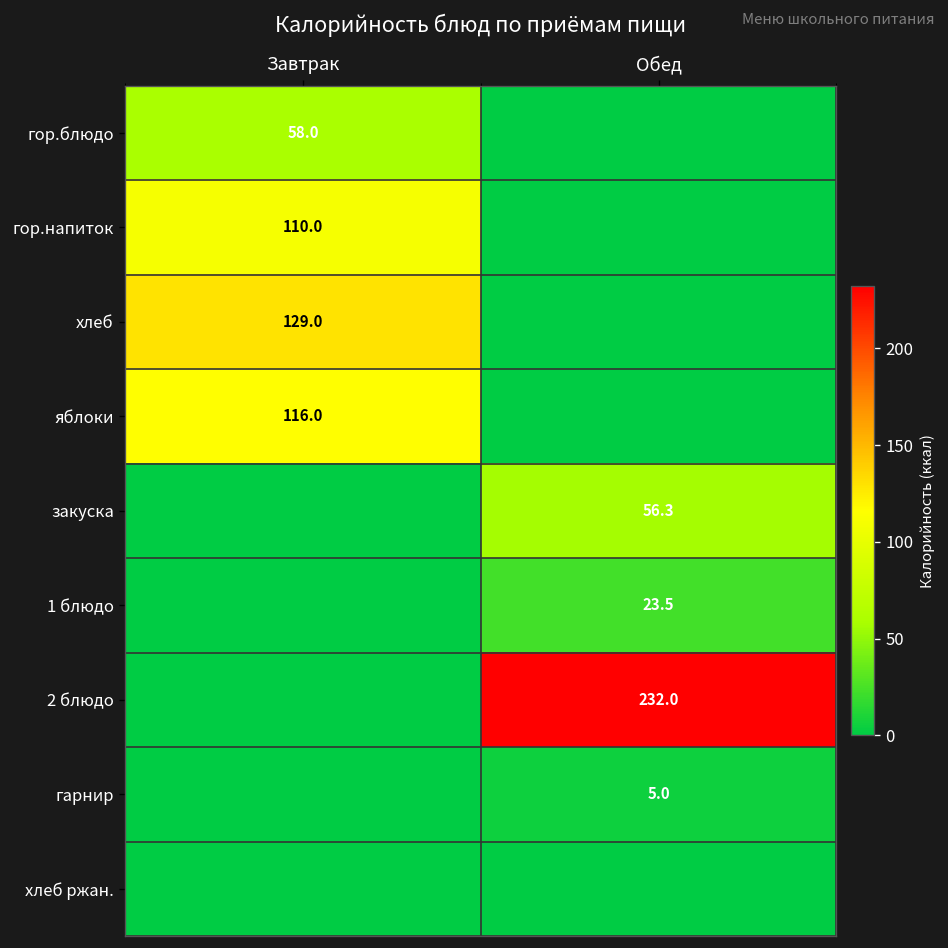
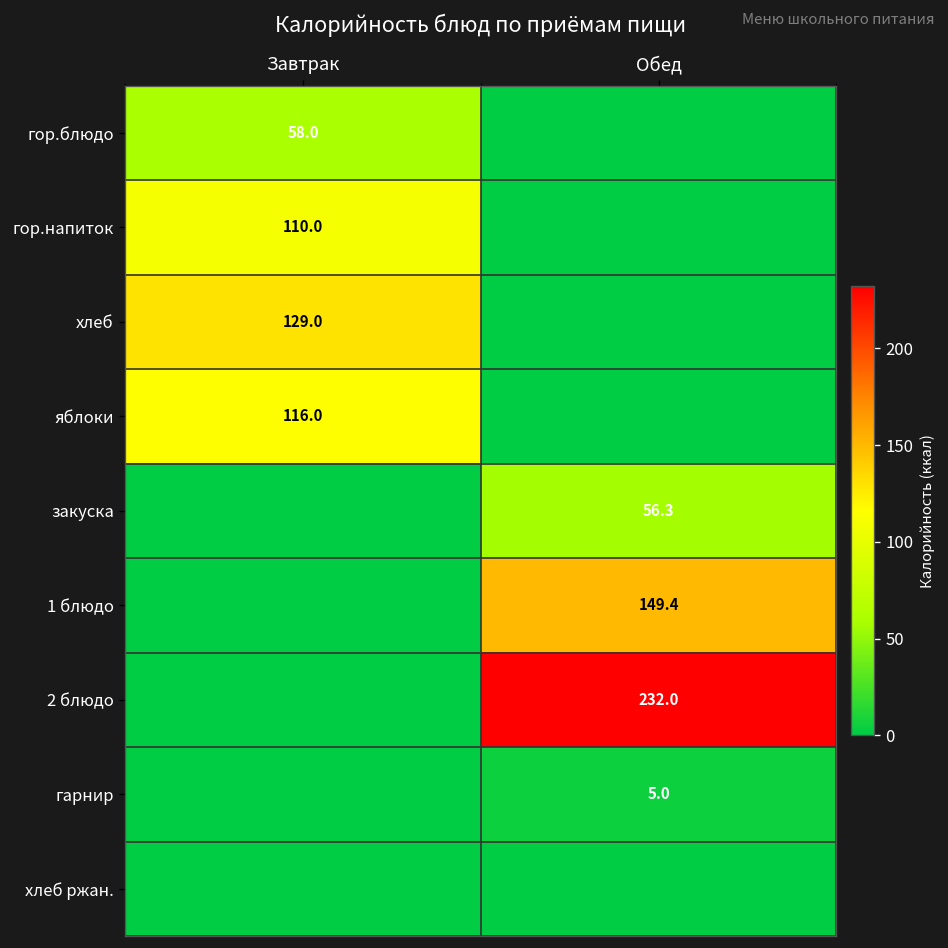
1 блюдо, Обед: 23.5 -> 149.4
